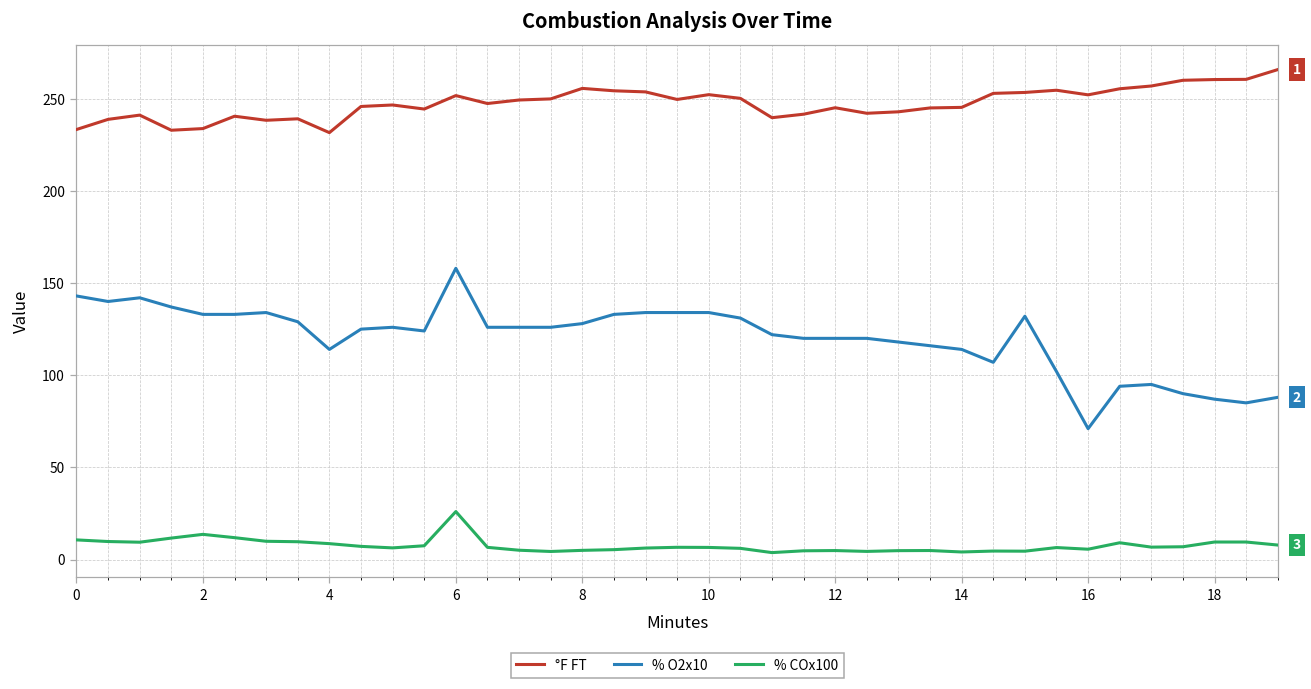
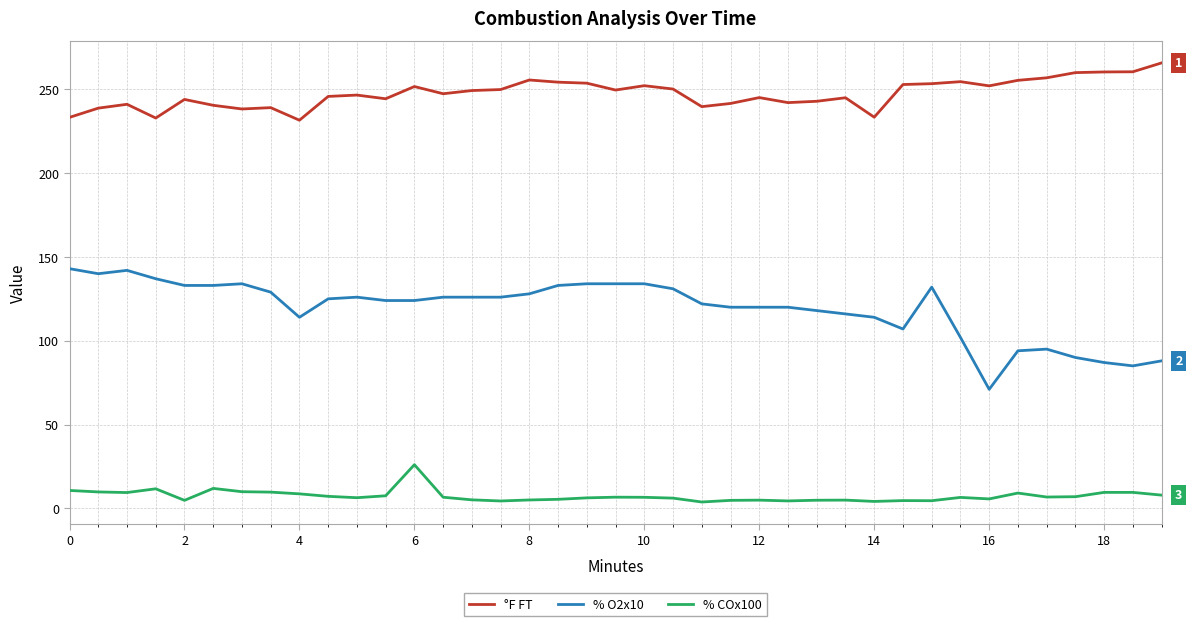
°F FT, 2: 234 -> 244
% COx100, 2: 14 -> 5
% O2x10, 6: 158 -> 124
°F FT, 14: 245 -> 233
